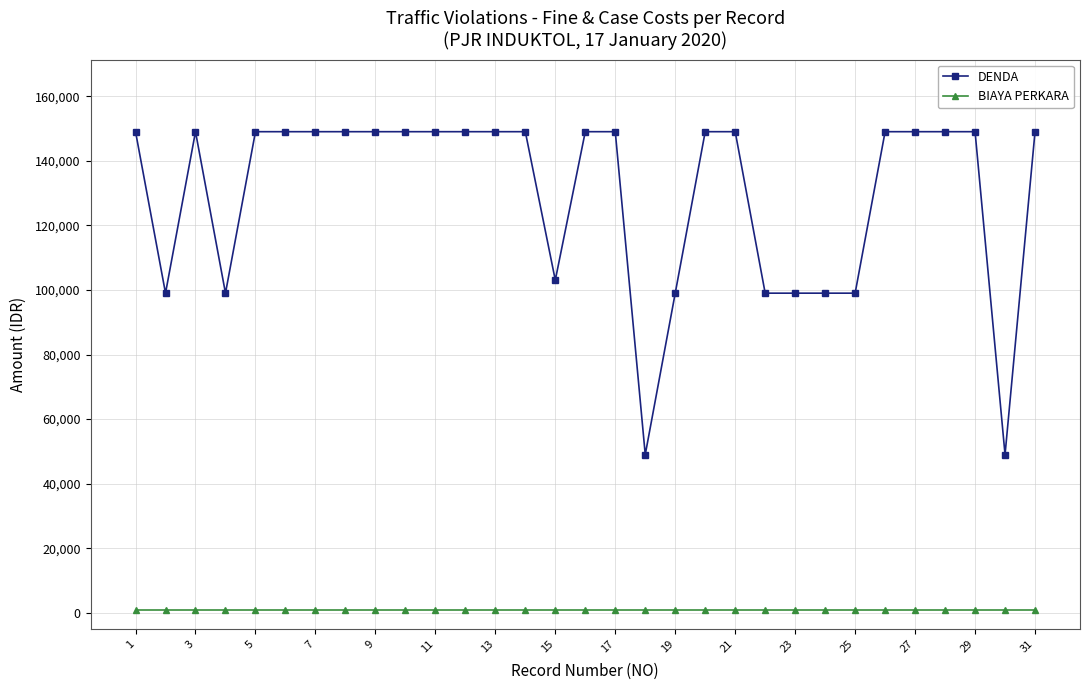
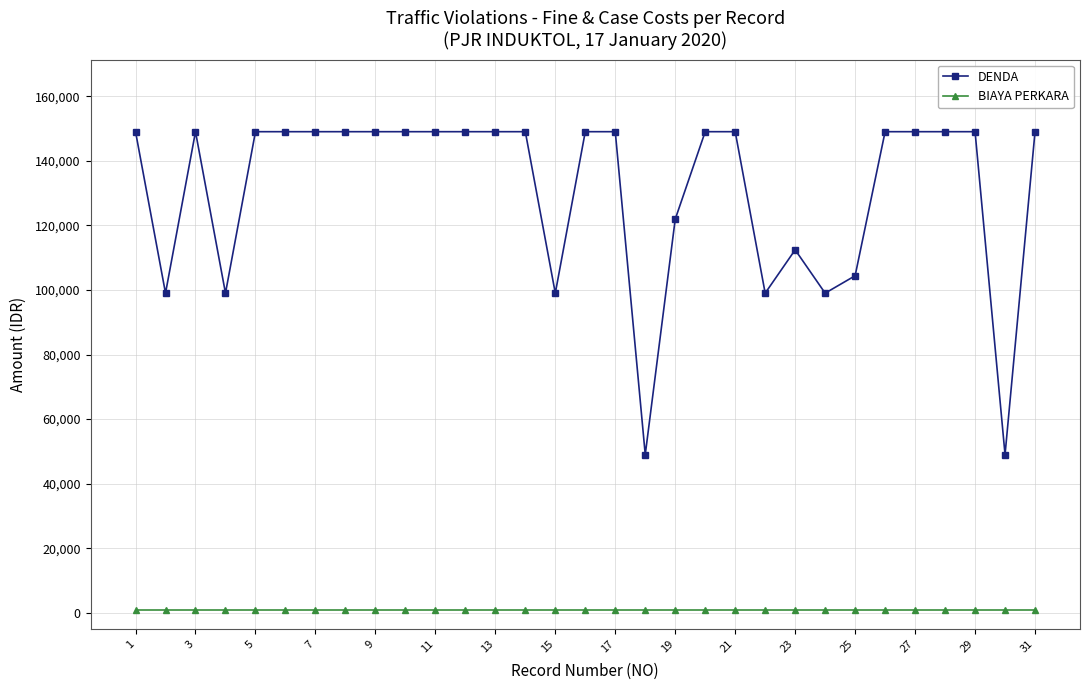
DENDA, 15: 103,000 -> 99,000
DENDA, 19: 99,000 -> 122,000
DENDA, 23: 99,000 -> 112,000
DENDA, 25: 99,000 -> 104,000
